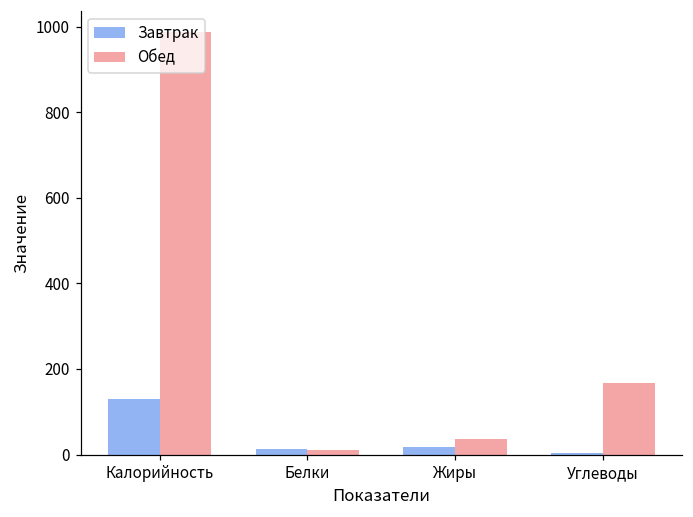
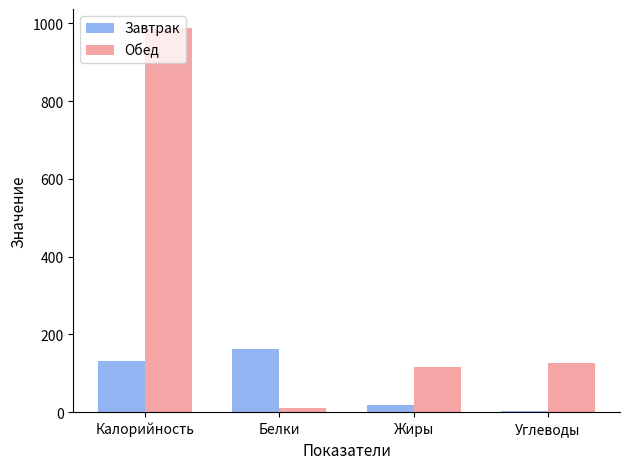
Завтрак, Белки: 10 -> 160
Обед, Жиры: 40 -> 120
Обед, Углеводы: 170 -> 130
